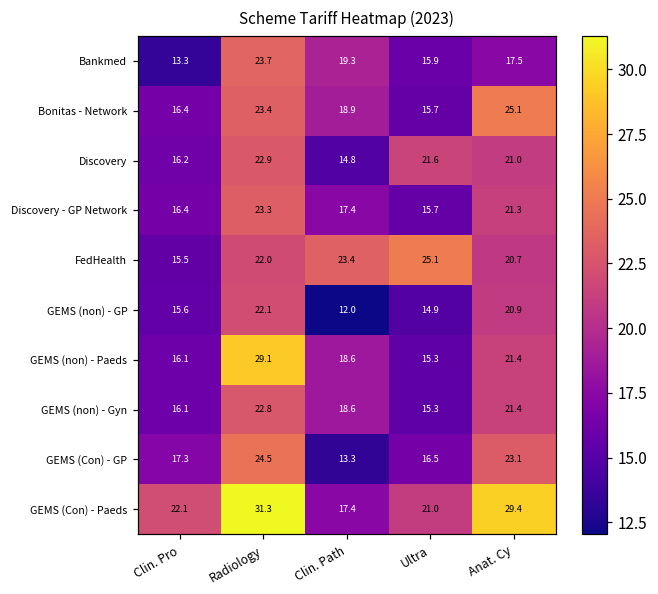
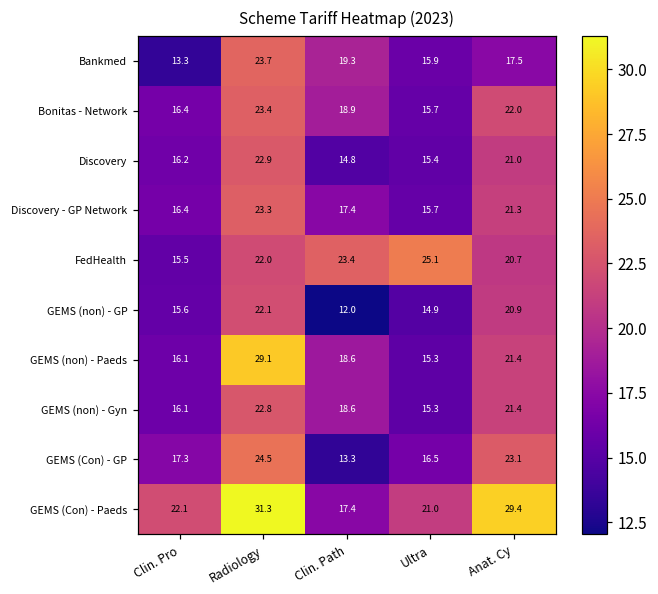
Bonitas - Network, Anat. Cy: 25.1 -> 22.0
Discovery, Ultra: 21.6 -> 15.4
